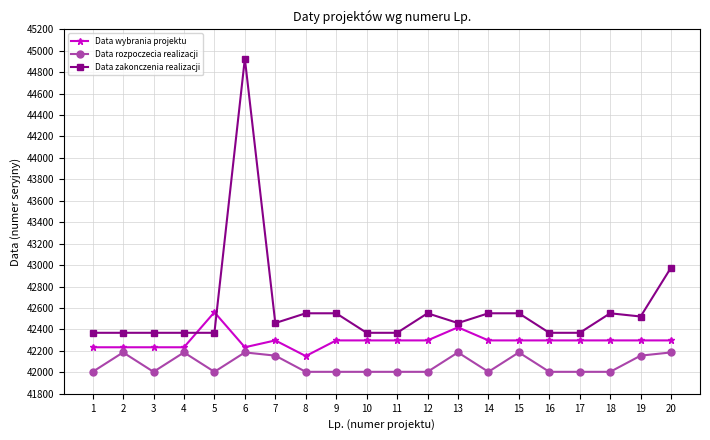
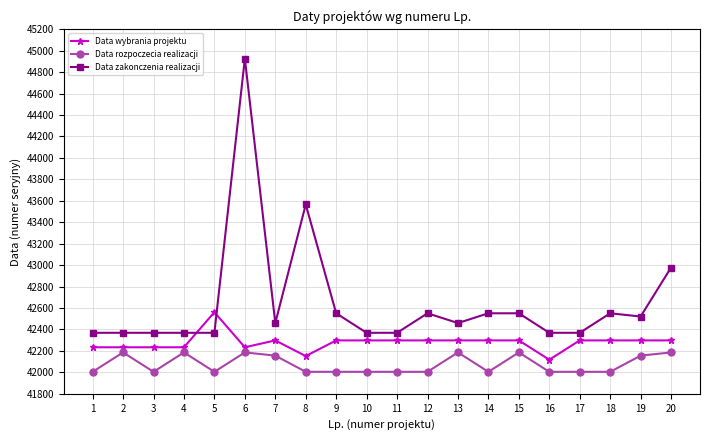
Data zakonczenia realizacji, 8: 42550 -> 43570
Data wybrania projektu, 13: 42420 -> 42300
Data wybrania projektu, 16: 42300 -> 42120
